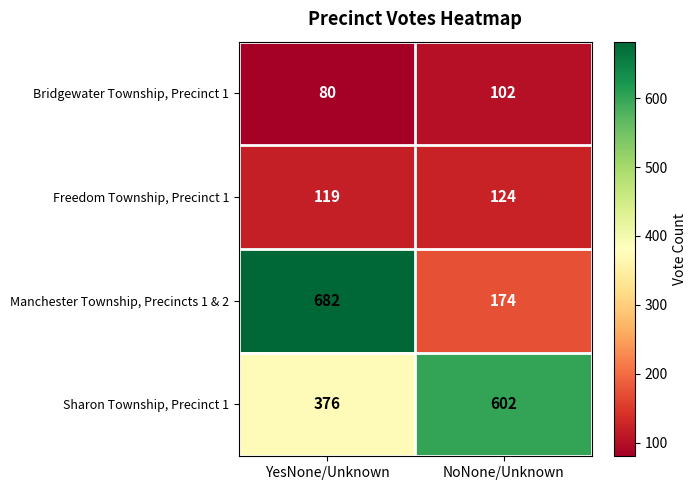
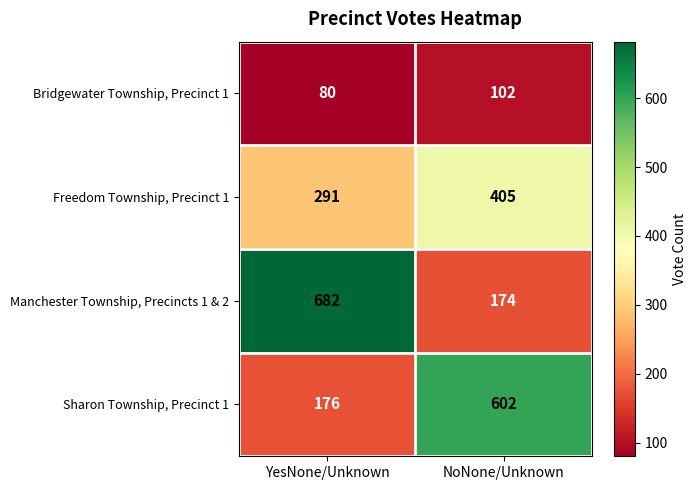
Freedom Township, Precinct 1, YesNone/Unknown: 119 -> 291
Freedom Township, Precinct 1, NoNone/Unknown: 124 -> 405
Sharon Township, Precinct 1, YesNone/Unknown: 376 -> 176
